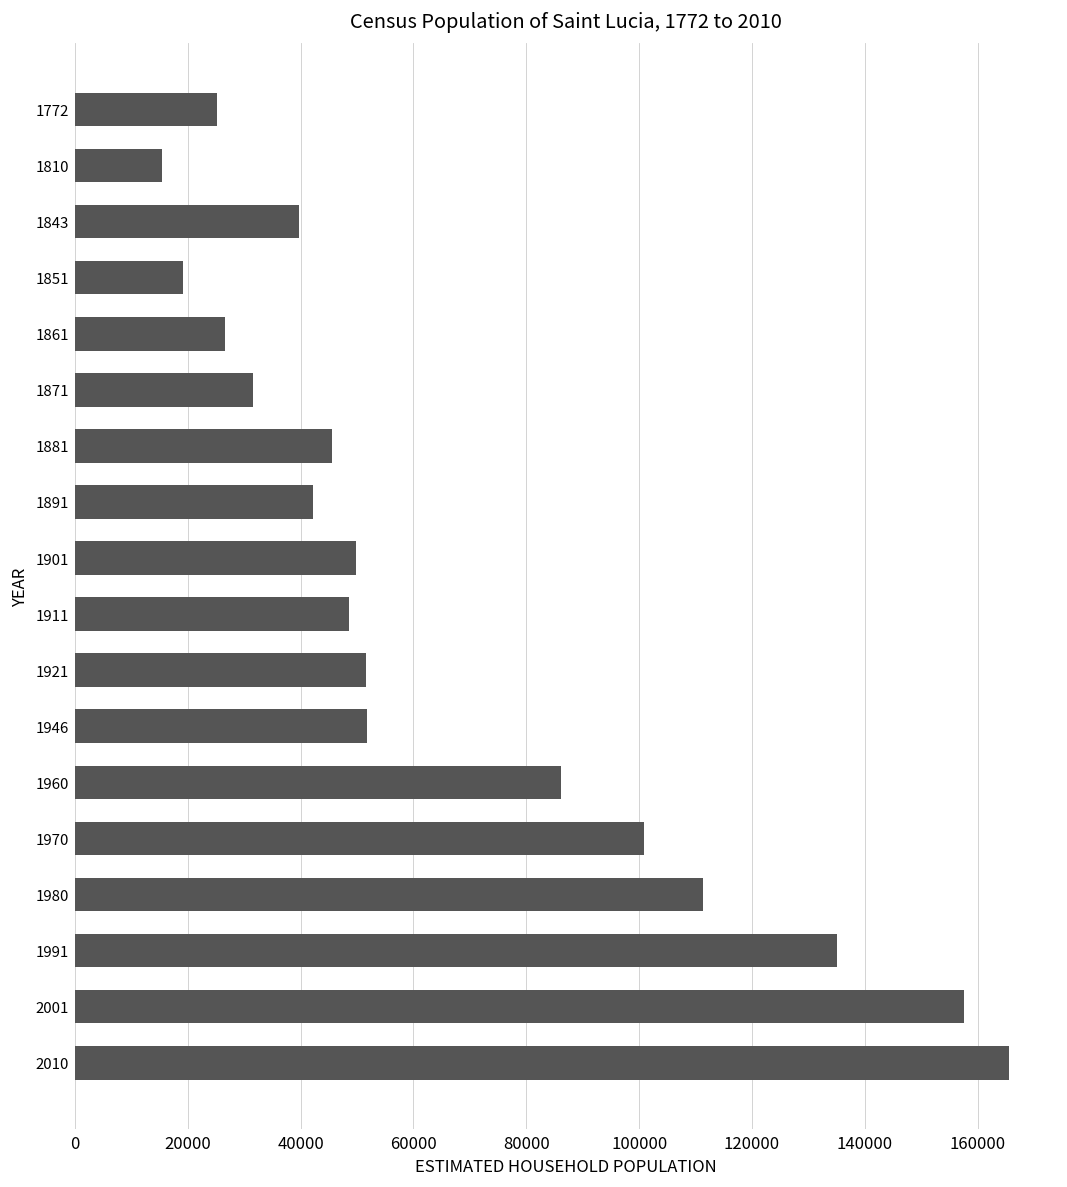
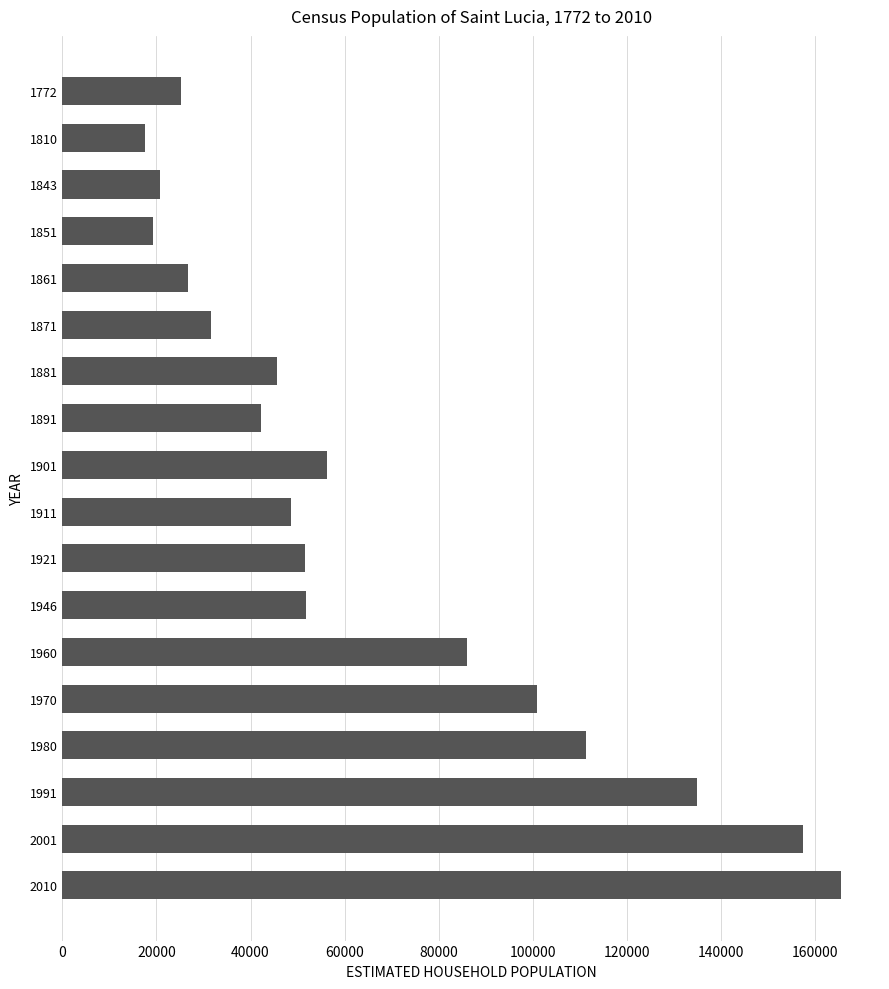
1810: 15000 -> 17000
1843: 40000 -> 21000
1901: 50000 -> 56000
